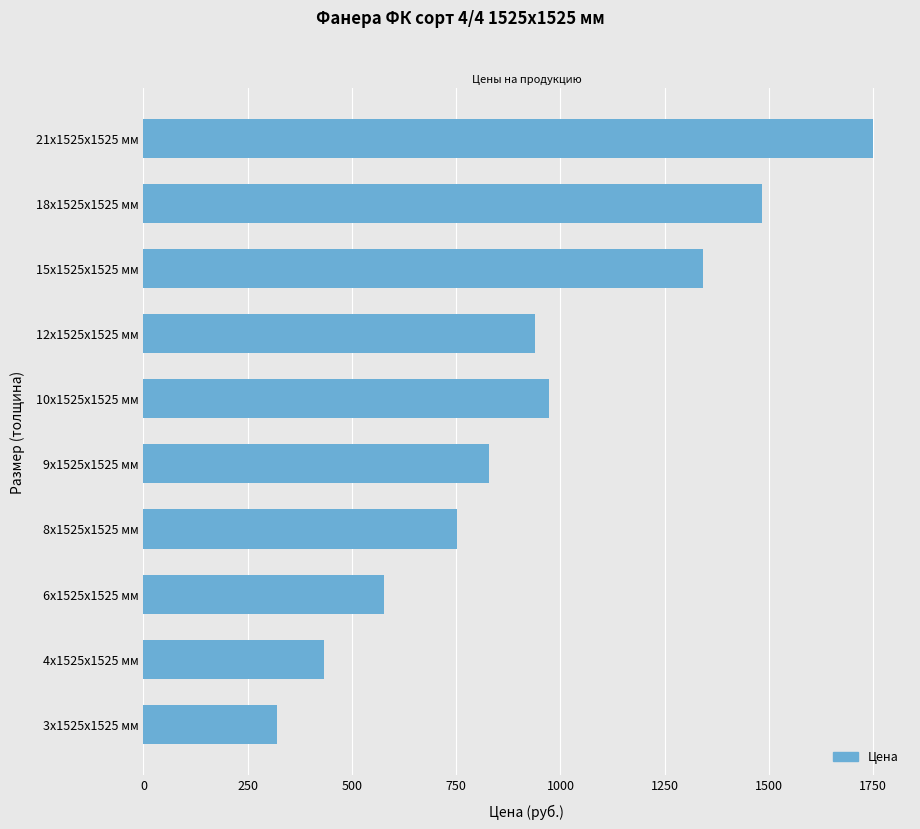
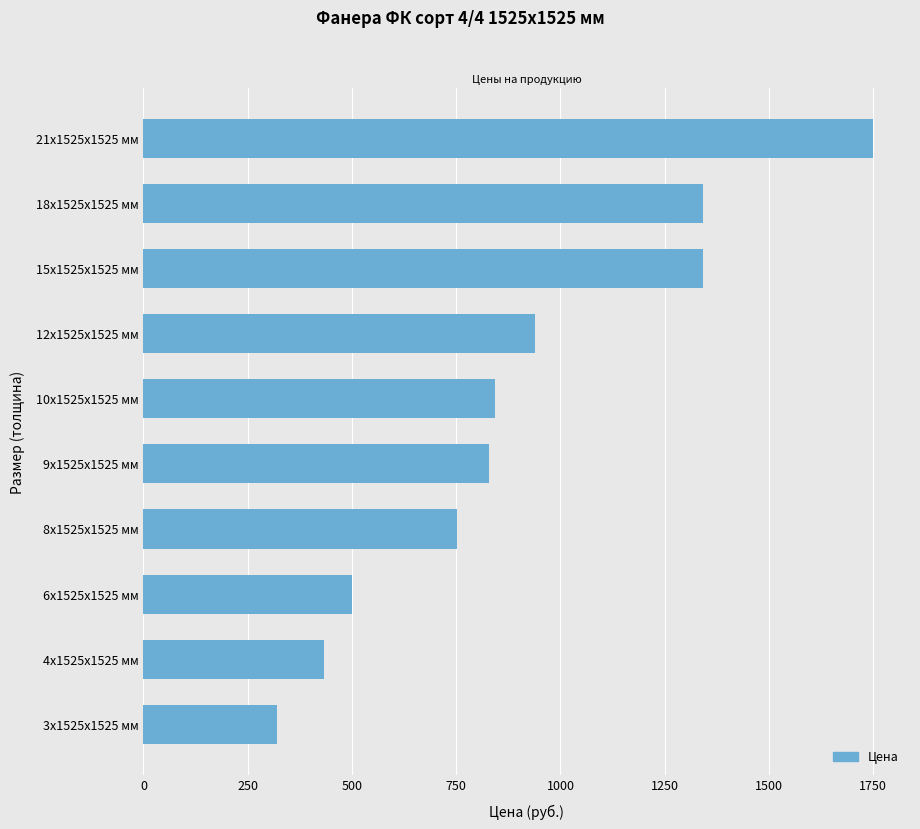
18х1525х1525 мм: 1480 -> 1340
10х1525х1525 мм: 970 -> 840
6х1525х1525 мм: 580 -> 500
